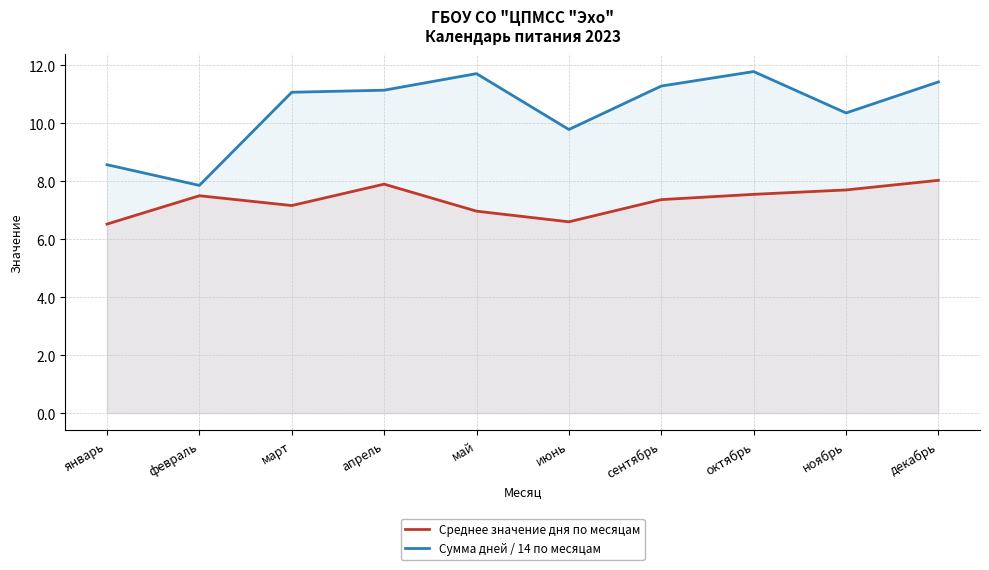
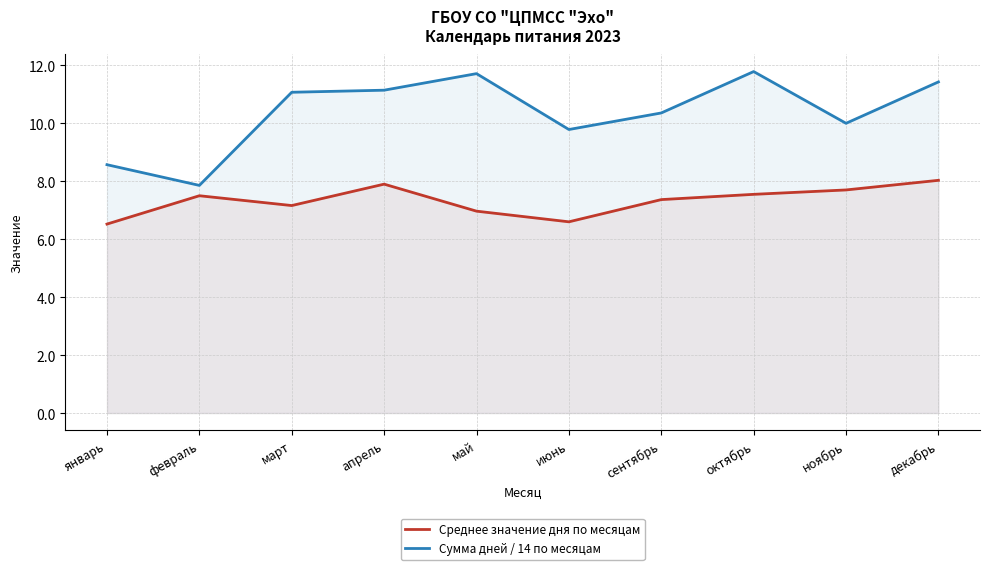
Сумма дней / 14 по месяцам, сентябрь: 11.3 -> 10.4
Сумма дней / 14 по месяцам, ноябрь: 10.4 -> 10.0
